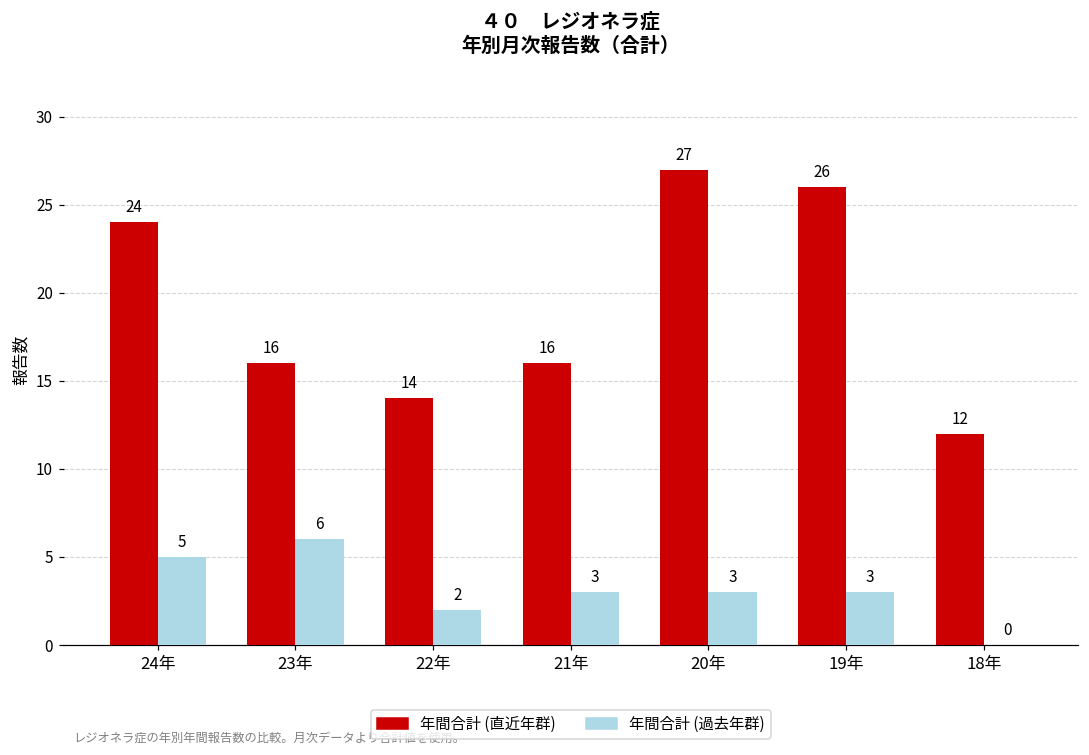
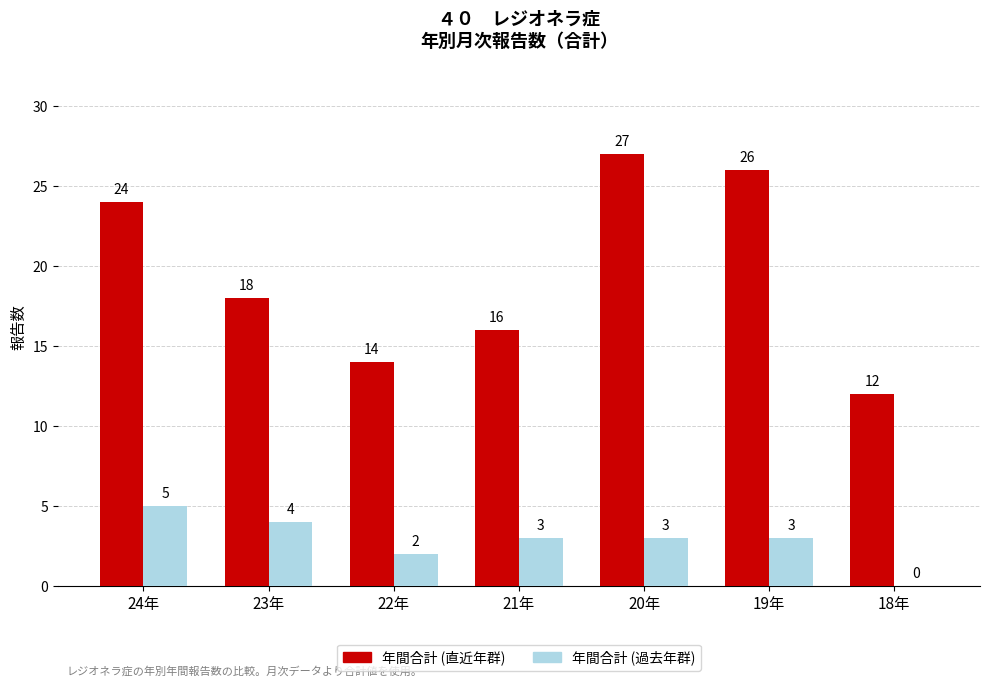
年間合計 (直近年群), 23年: 16 -> 18
年間合計 (過去年群), 23年: 6 -> 4
